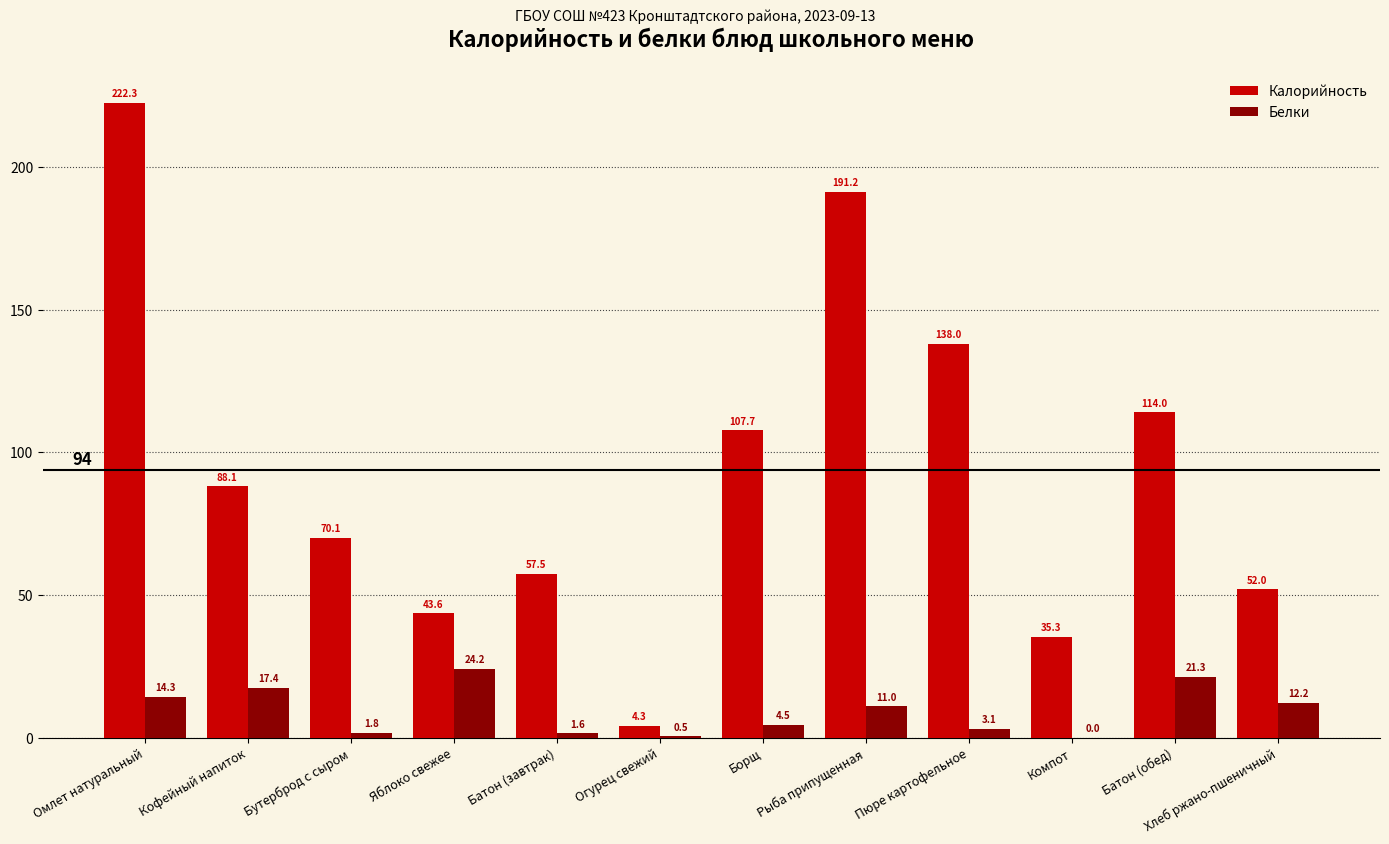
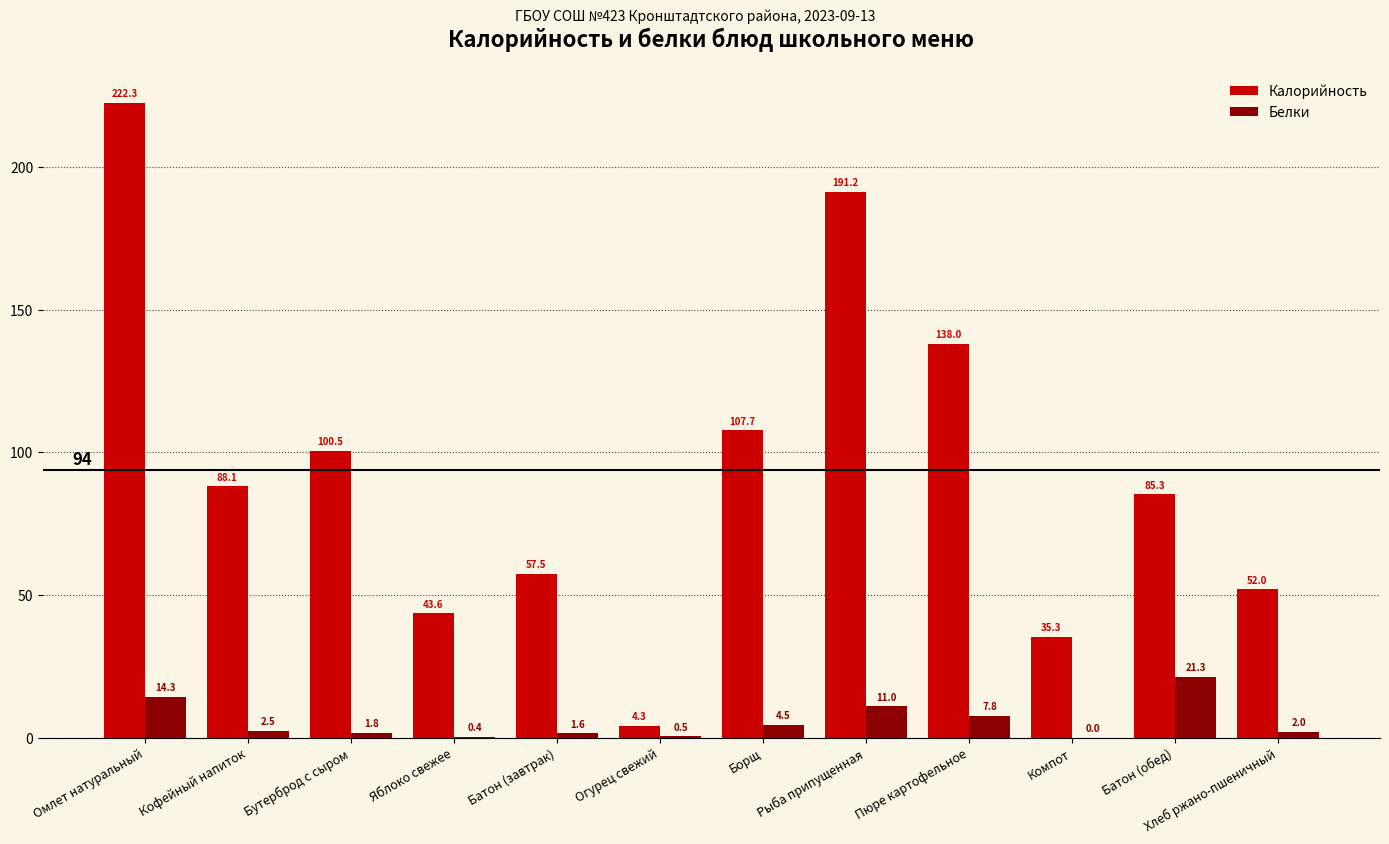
Белки, Кофейный напиток: 17.4 -> 2.5
Калорийность, Бутерброд с сыром: 70.1 -> 100.5
Белки, Яблоко свежее: 24.2 -> 0.4
Белки, Пюре картофельное: 3.1 -> 7.8
Калорийность, Батон (обед): 114.0 -> 85.3
Белки, Хлеб ржано-пшеничный: 12.2 -> 2.0
